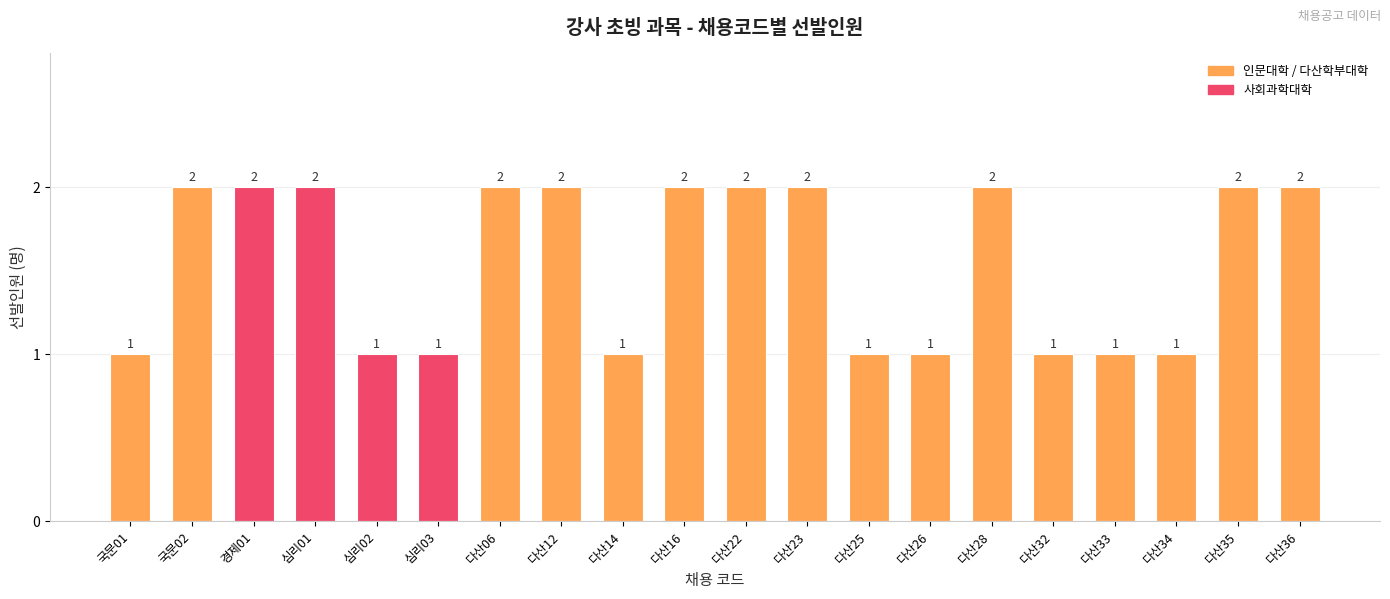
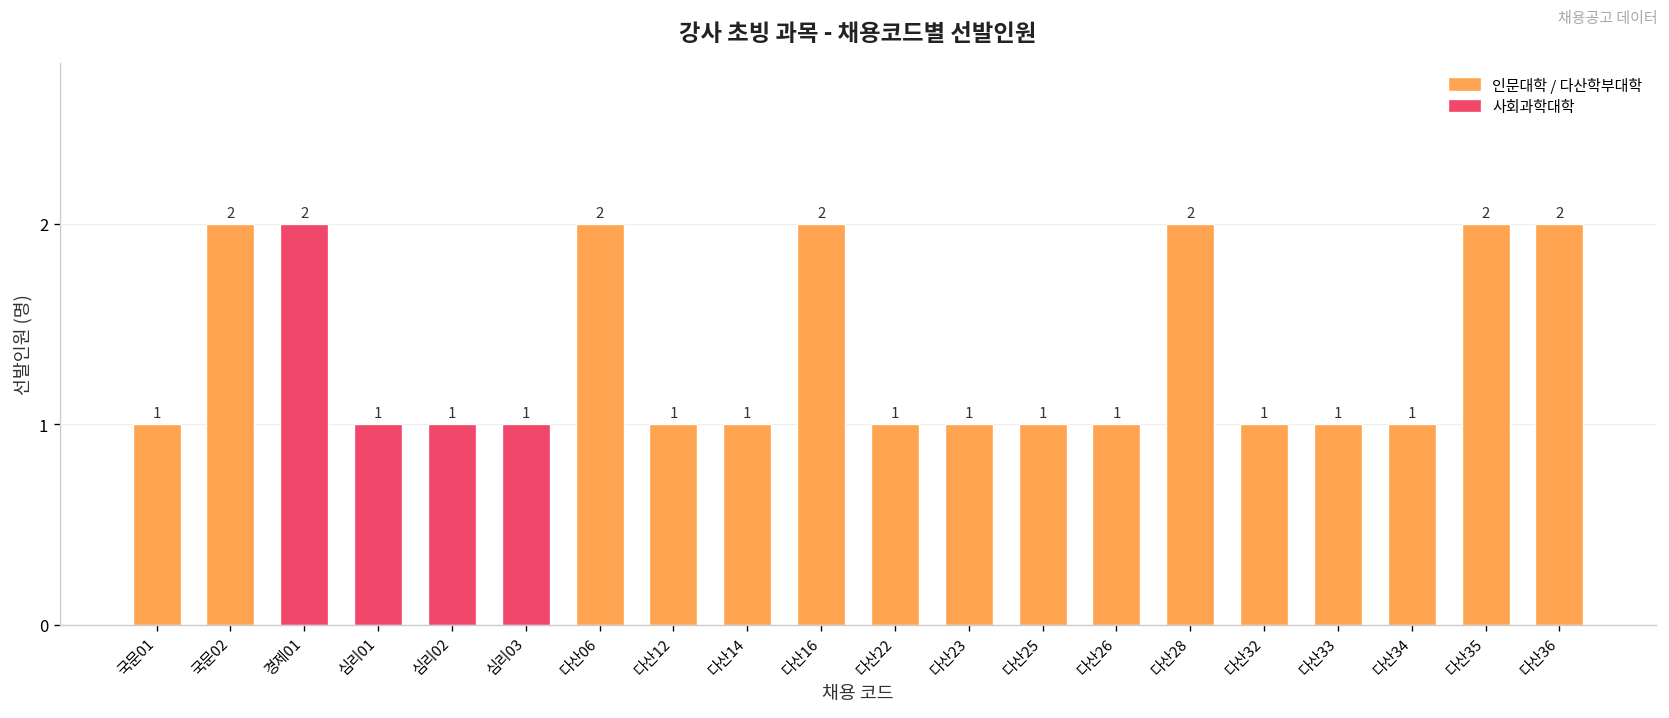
심리01: 2 -> 1
다산12: 2 -> 1
다산22: 2 -> 1
다산23: 2 -> 1
